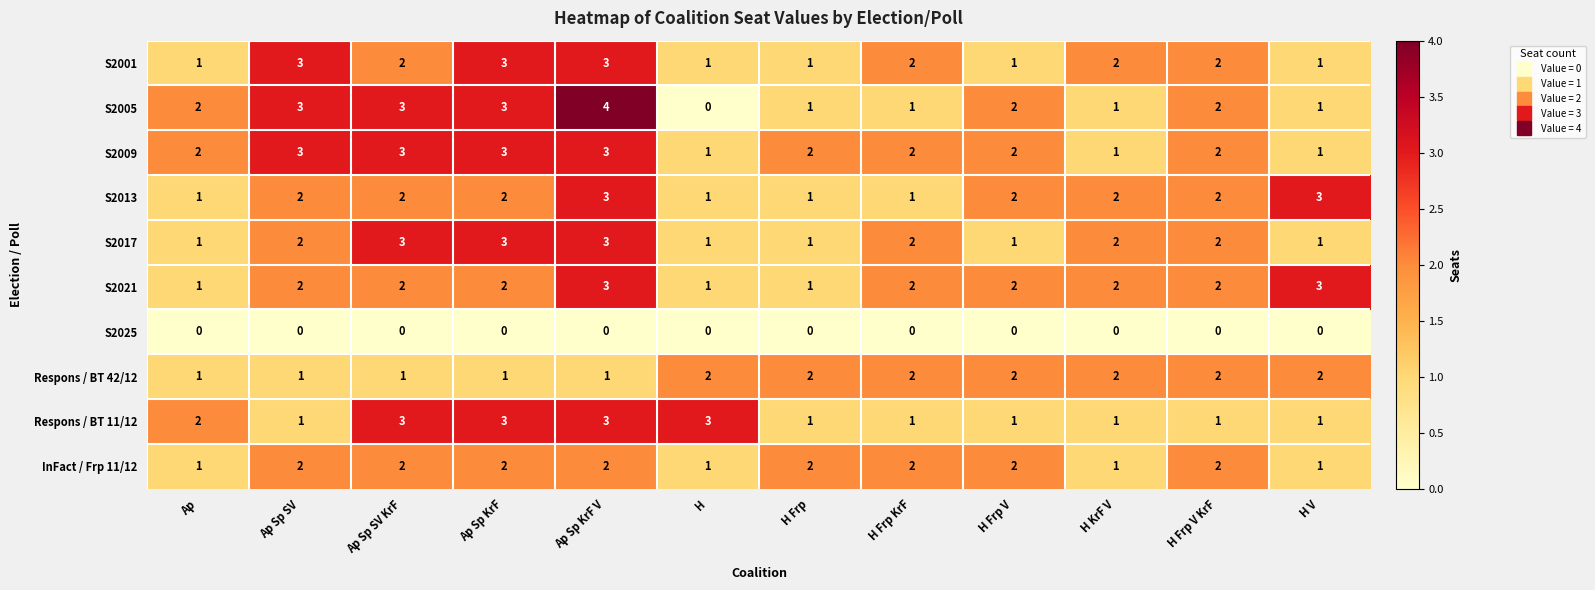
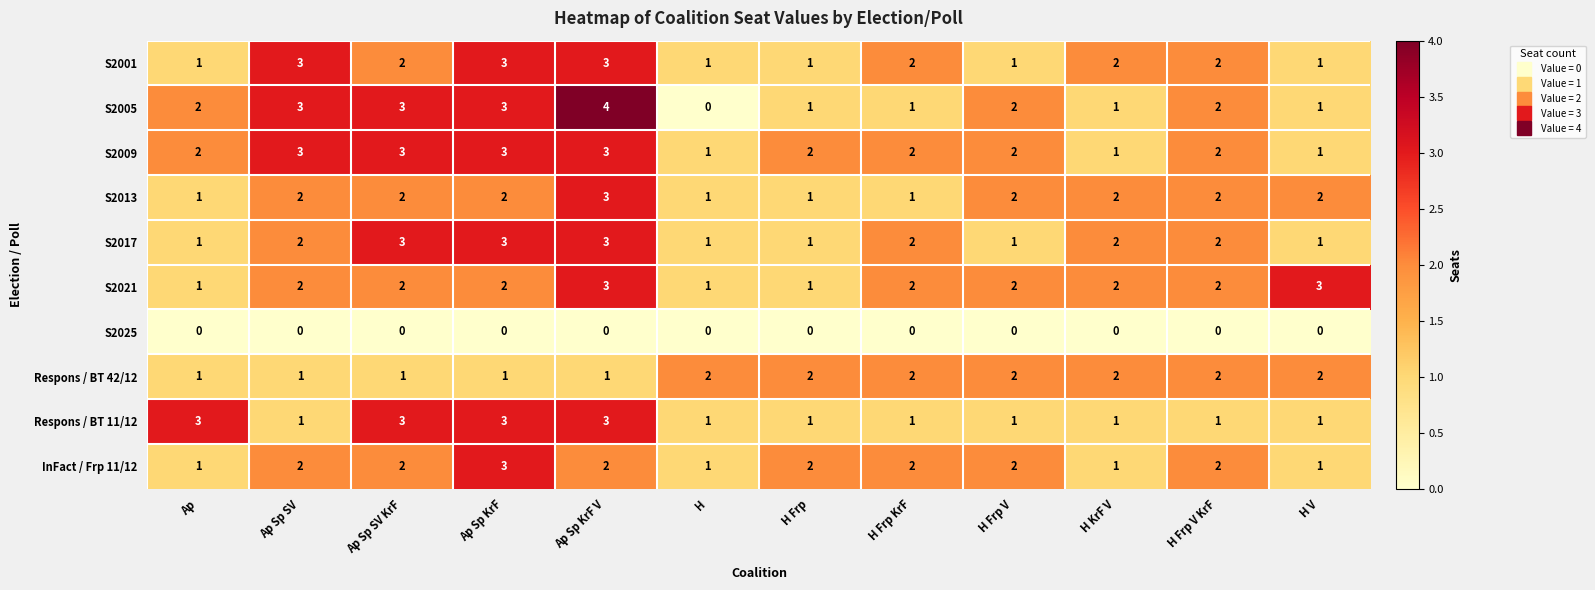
S2013, H V: 3 -> 2
Respons / BT 11/12, Ap: 2 -> 3
Respons / BT 11/12, H: 3 -> 1
InFact / Frp 11/12, Ap Sp KrF: 2 -> 3
